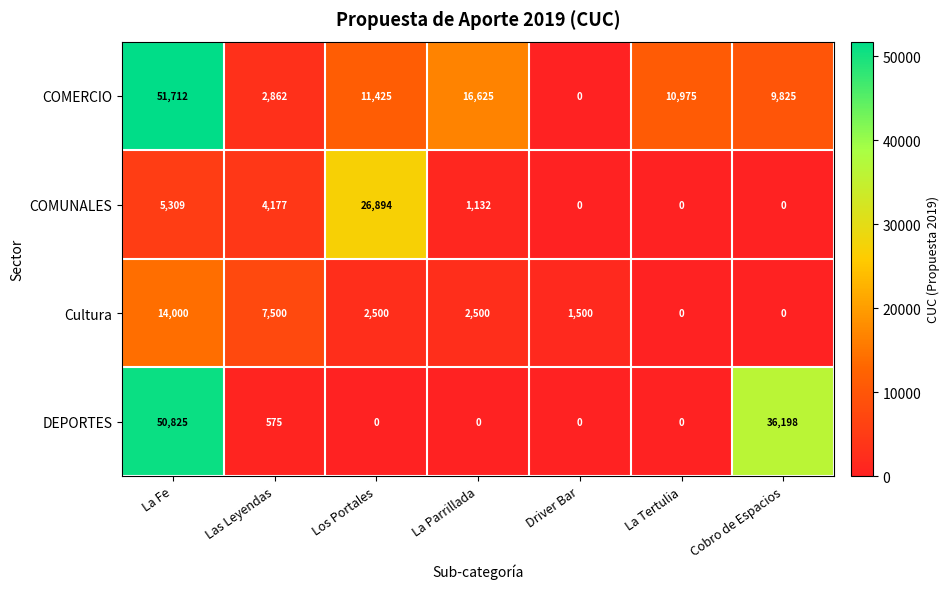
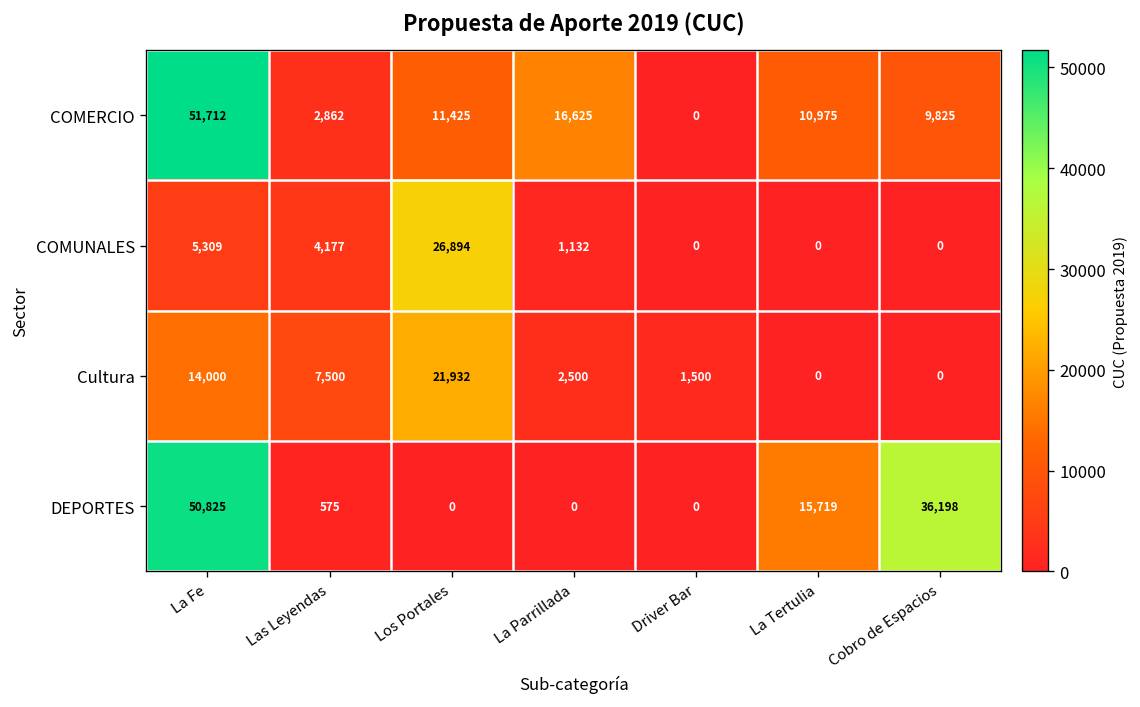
Cultura, Los Portales: 2,500 -> 21,932
DEPORTES, La Tertulia: 0 -> 15,719
